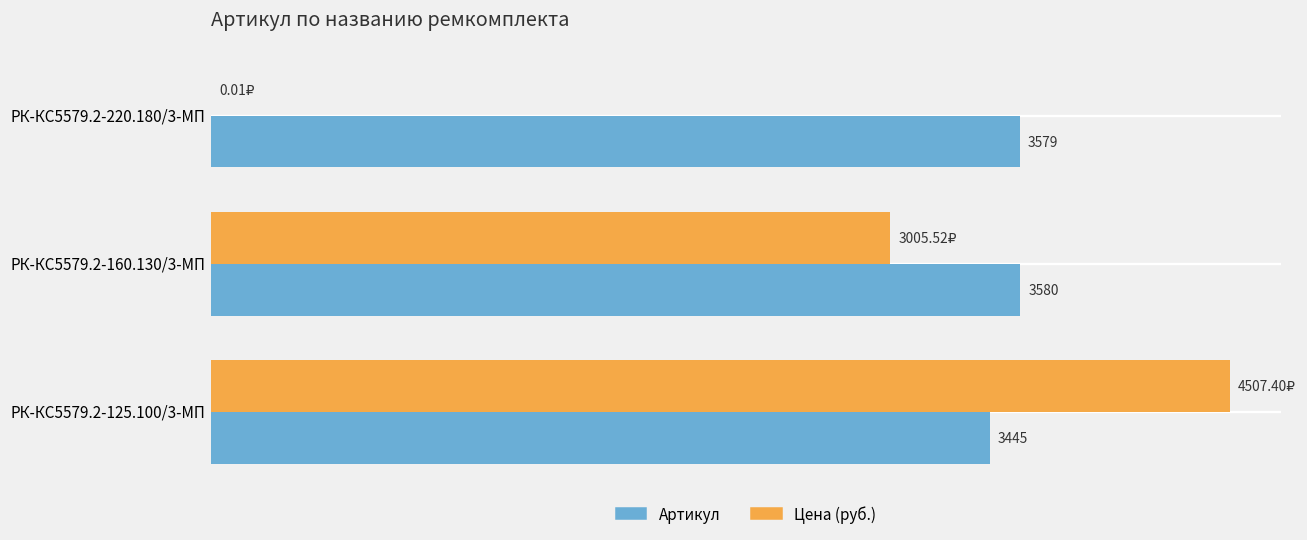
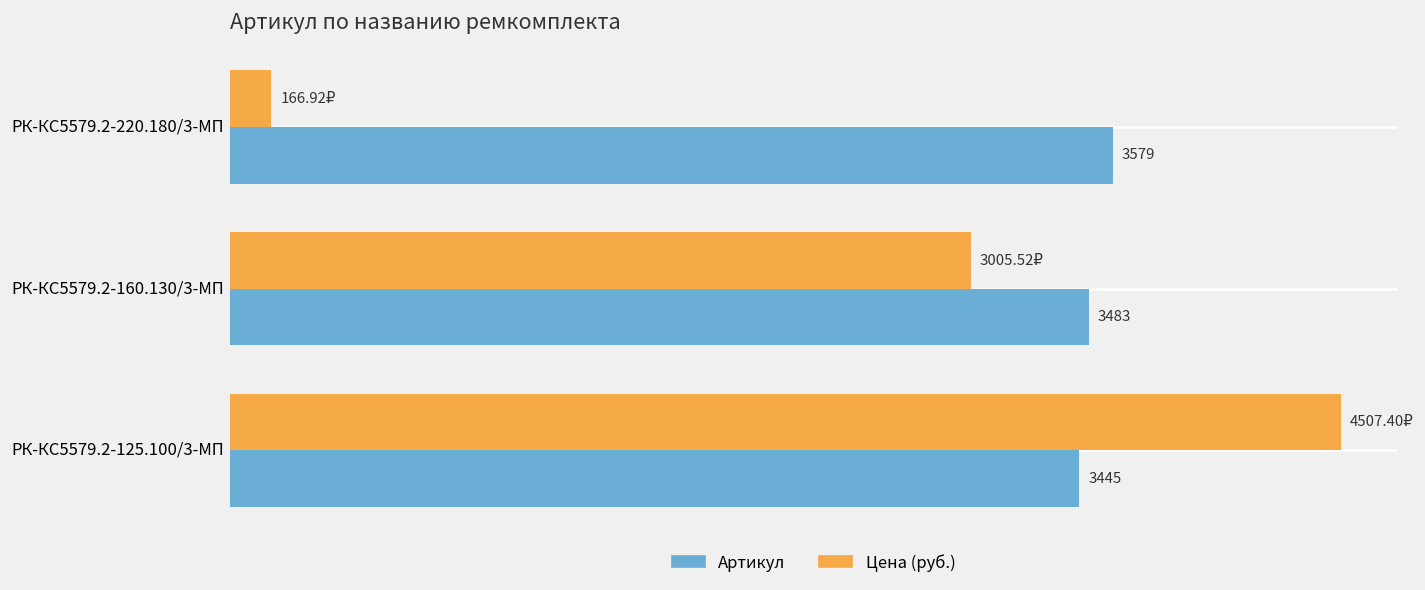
Цена (руб.), РК-КС5579.2-220.180/3-МП: 0.01₽ -> 166.92₽
Артикул, РК-КС5579.2-160.130/3-МП: 3580 -> 3483
